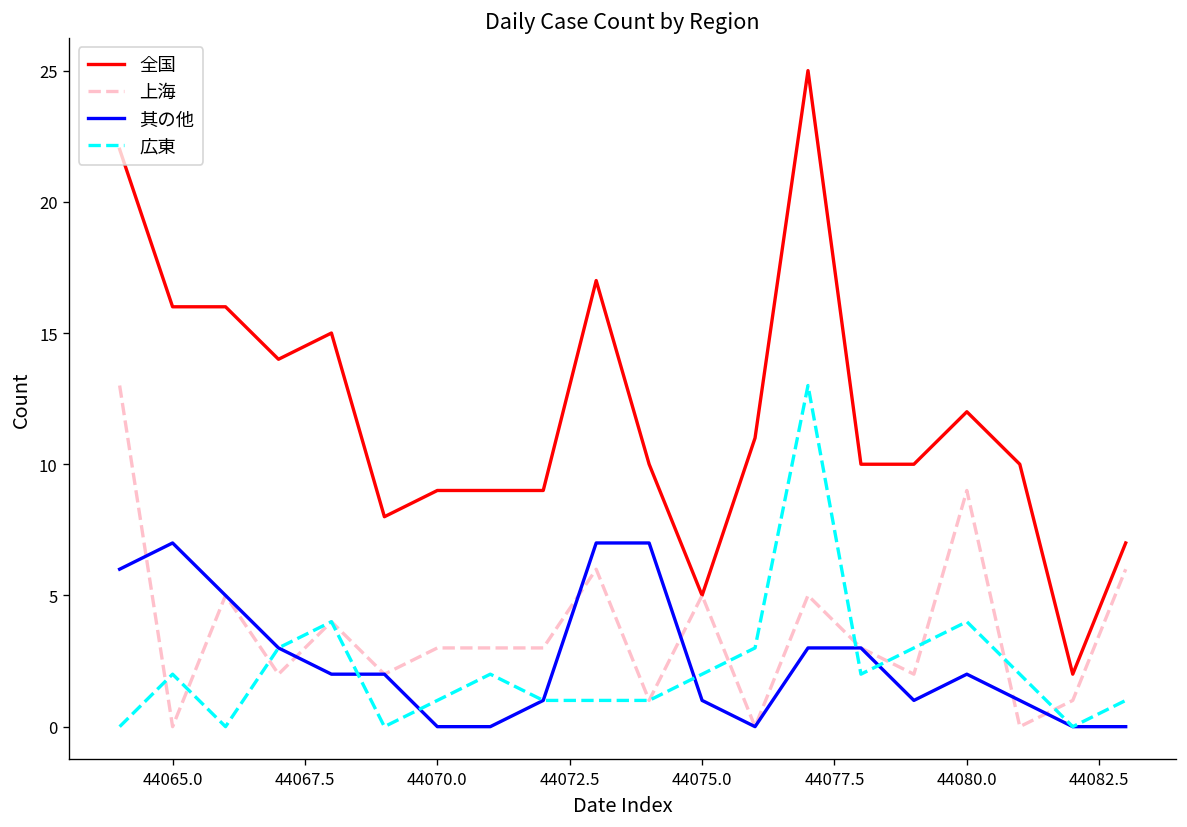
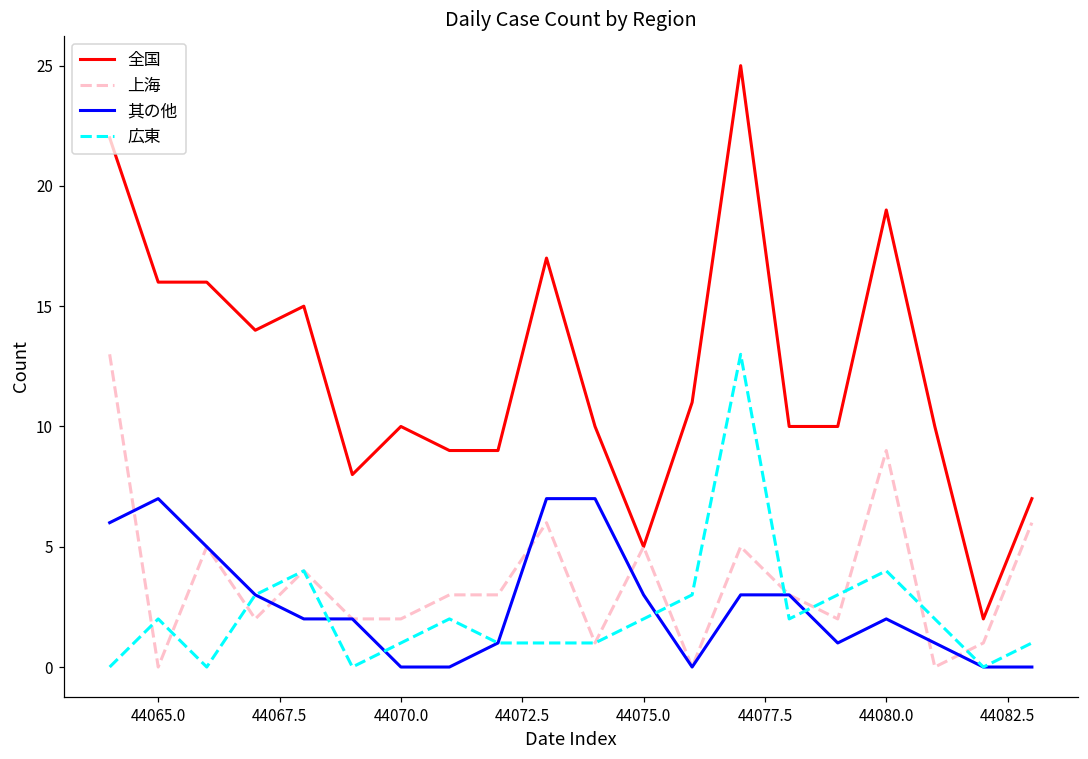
全国, 44070.0: 9 -> 10
上海, 44070.0: 3 -> 2
其の他, 44075.0: 1 -> 3
全国, 44080.0: 12 -> 19
